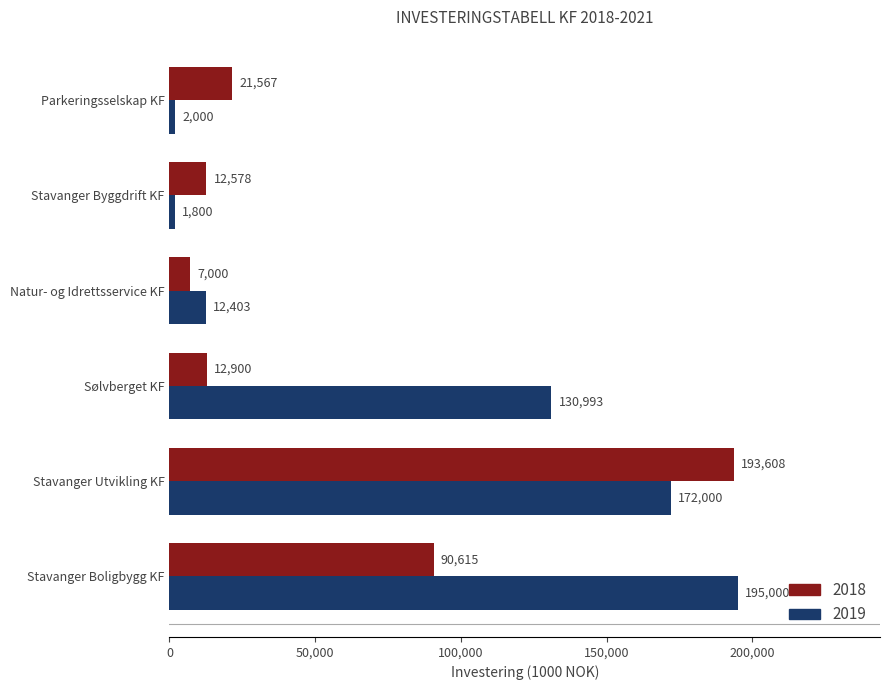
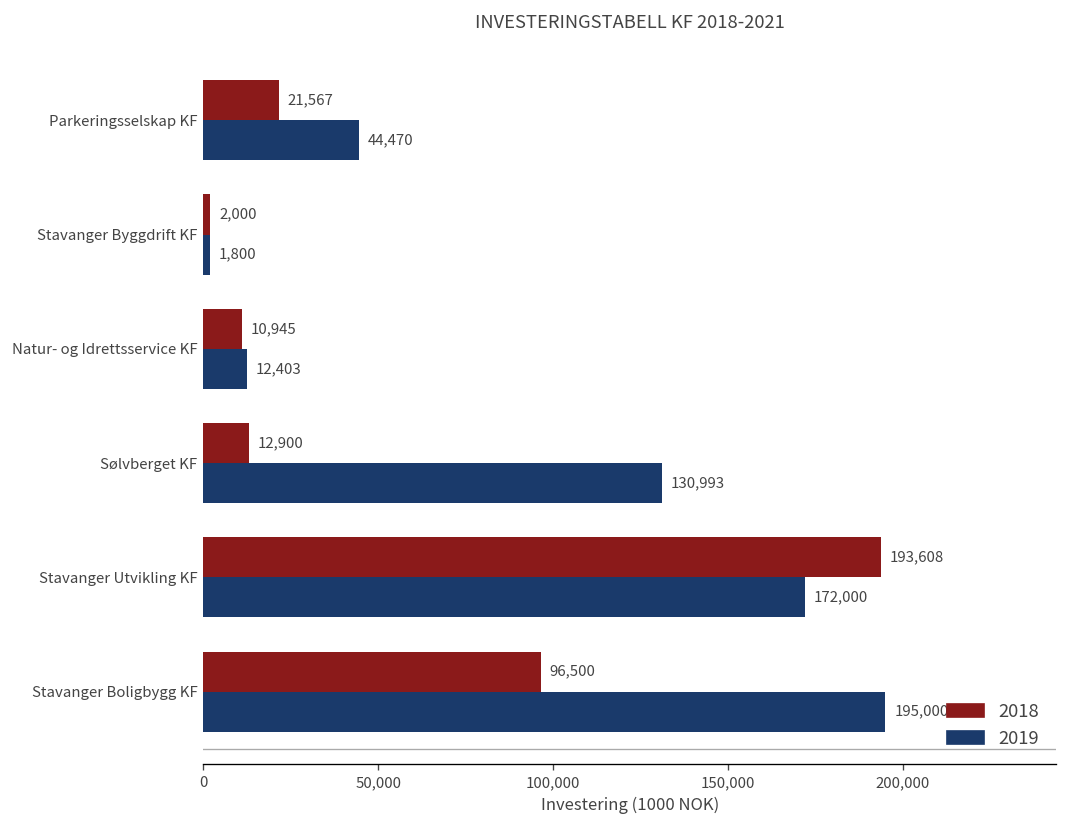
2019, Parkeringsselskap KF: 2,000 -> 44,470
2018, Stavanger Byggdrift KF: 12,578 -> 2,000
2018, Natur- og Idrettsservice KF: 7,000 -> 10,945
2018, Stavanger Boligbygg KF: 90,615 -> 96,500
